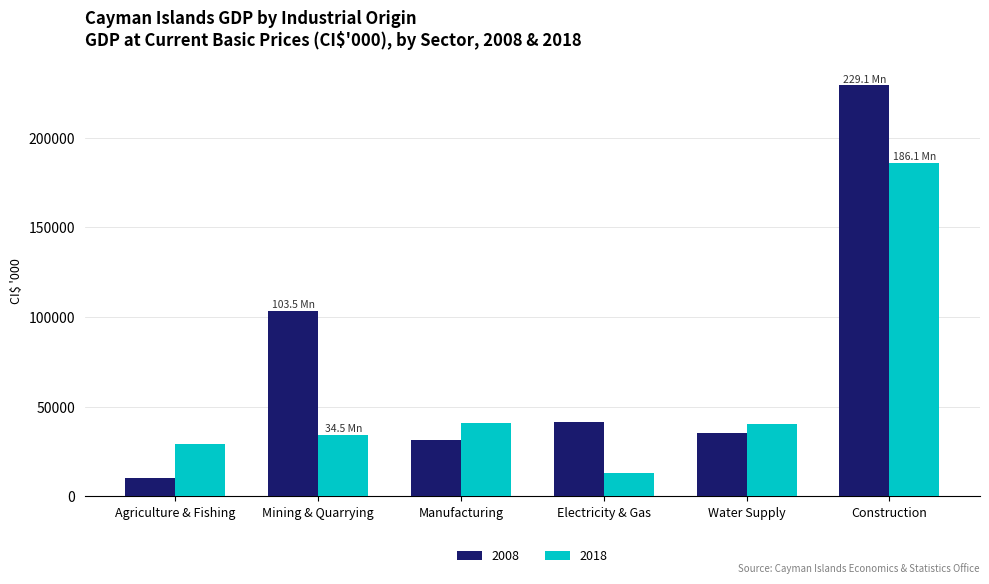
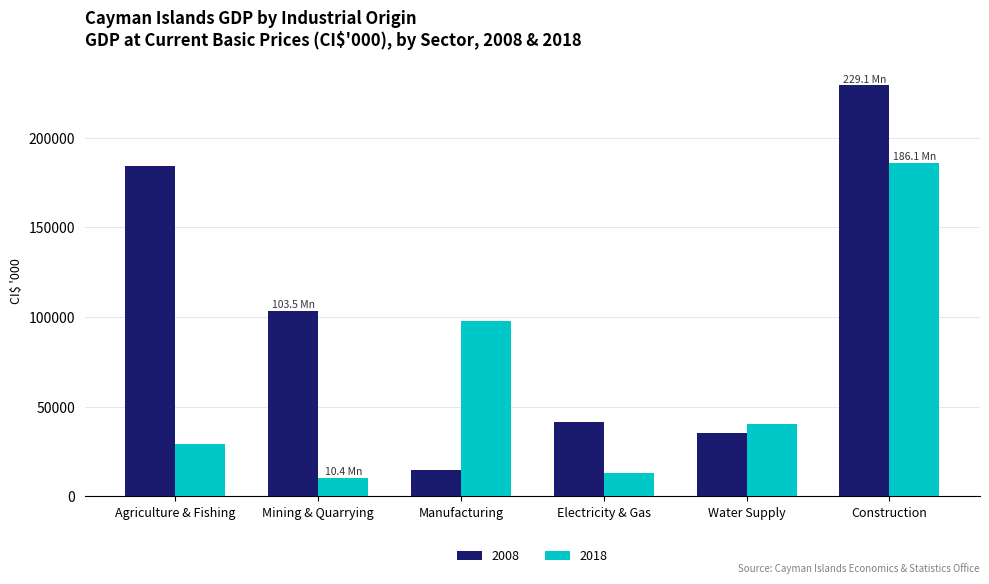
2008, Agriculture & Fishing: 10000 -> 184000
2018, Mining & Quarrying: 34.5 -> 10.4
2008, Manufacturing: 32000 -> 14000
2018, Manufacturing: 41000 -> 98000
